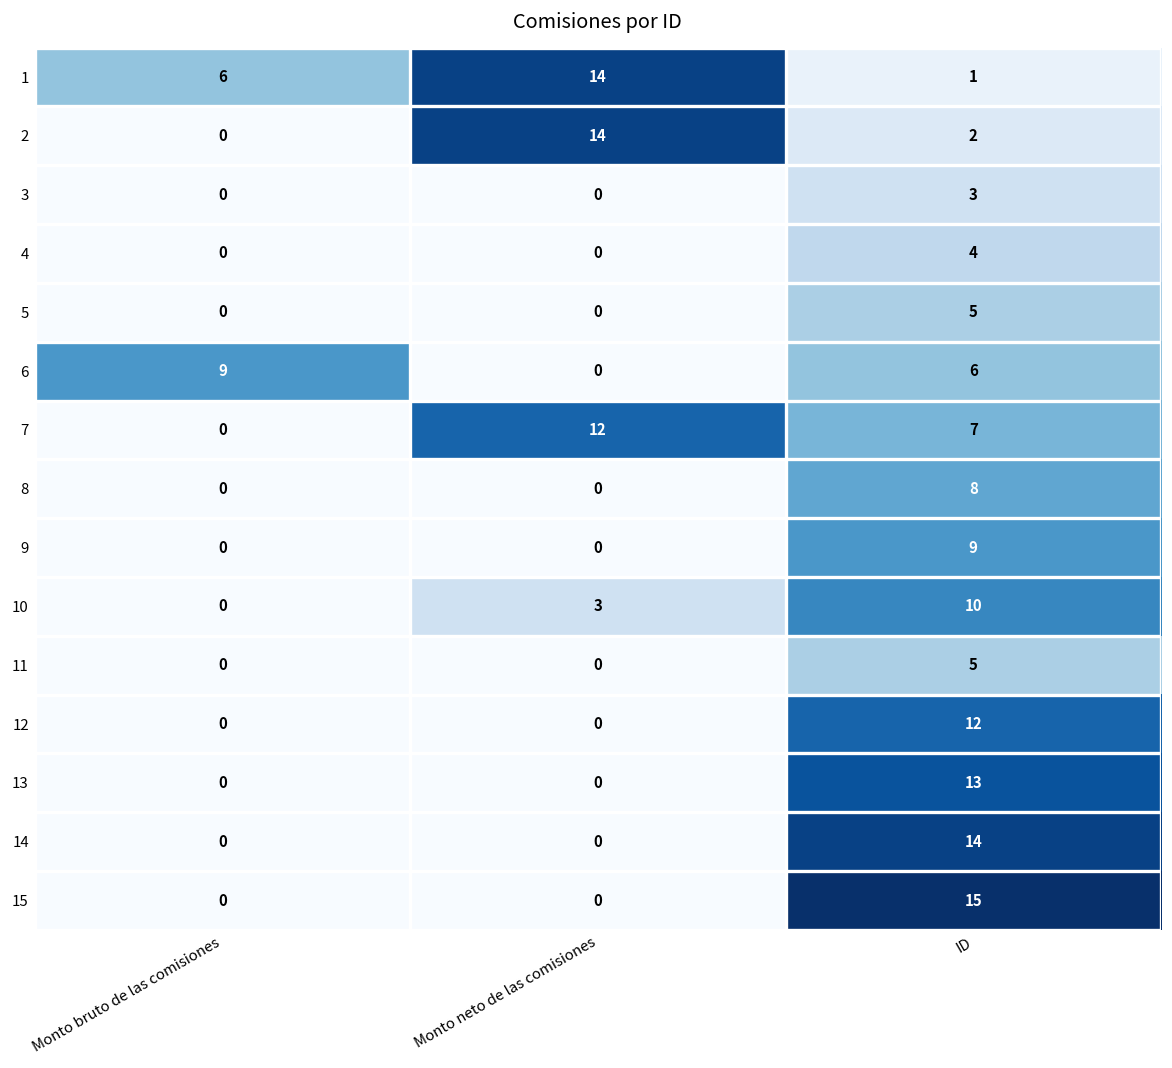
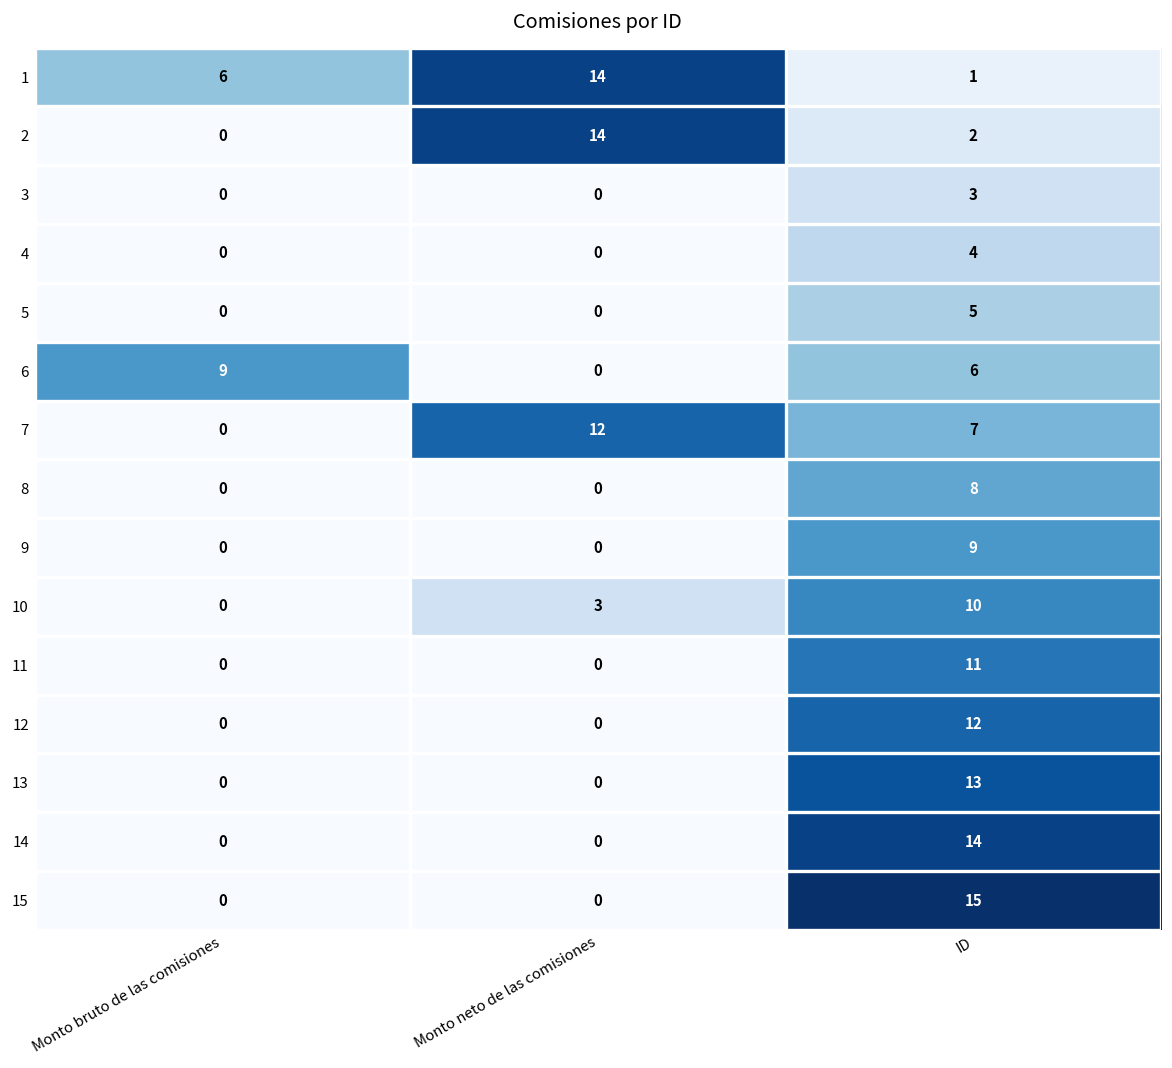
11, ID: 5 -> 11
